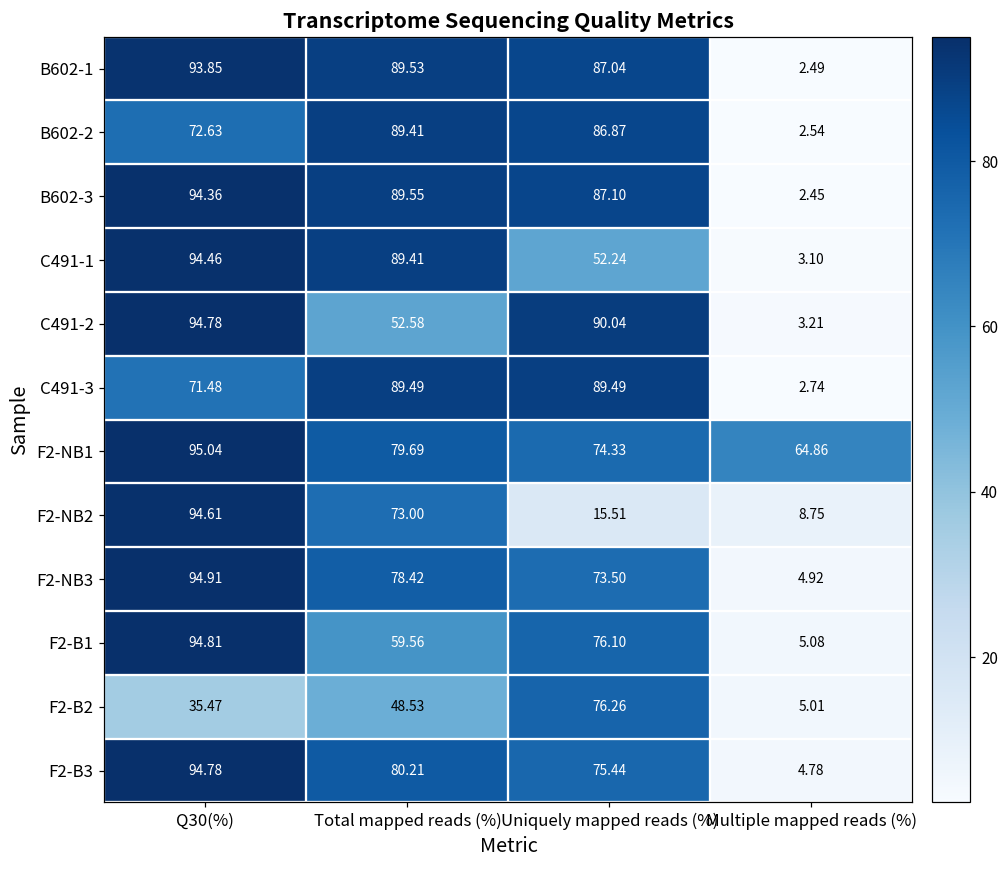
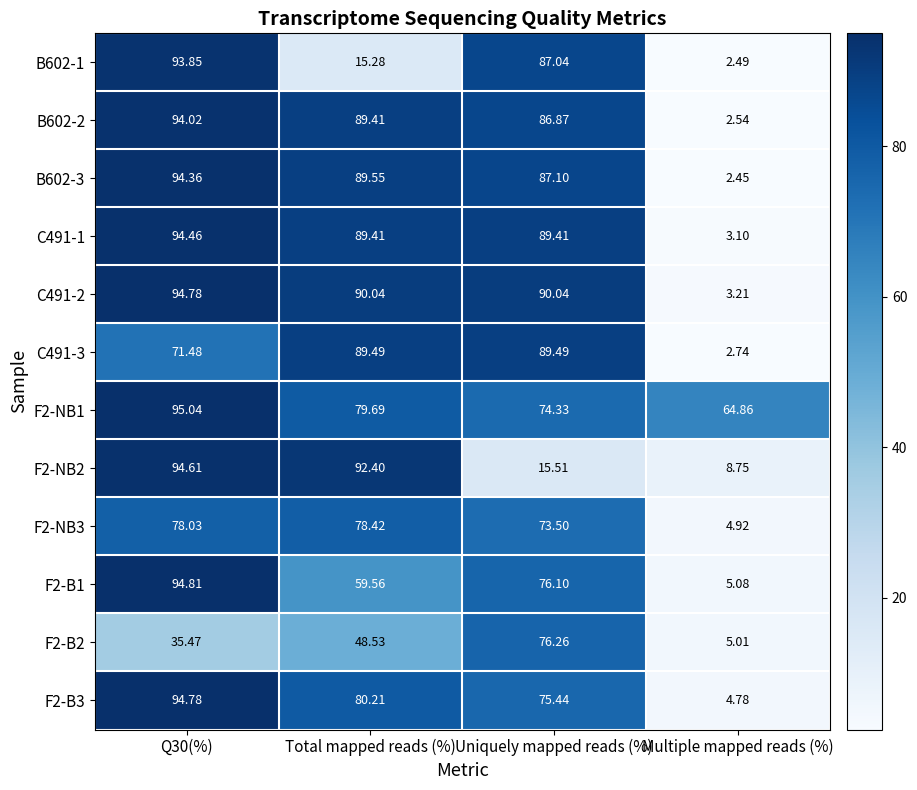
B602-1, Total mapped reads (%): 89.53 -> 15.28
B602-2, Q30(%): 72.63 -> 94.02
C491-1, Uniquely mapped reads (%): 52.24 -> 89.41
C491-2, Total mapped reads (%): 52.58 -> 90.04
F2-NB2, Total mapped reads (%): 73.00 -> 92.40
F2-NB3, Q30(%): 94.91 -> 78.03
